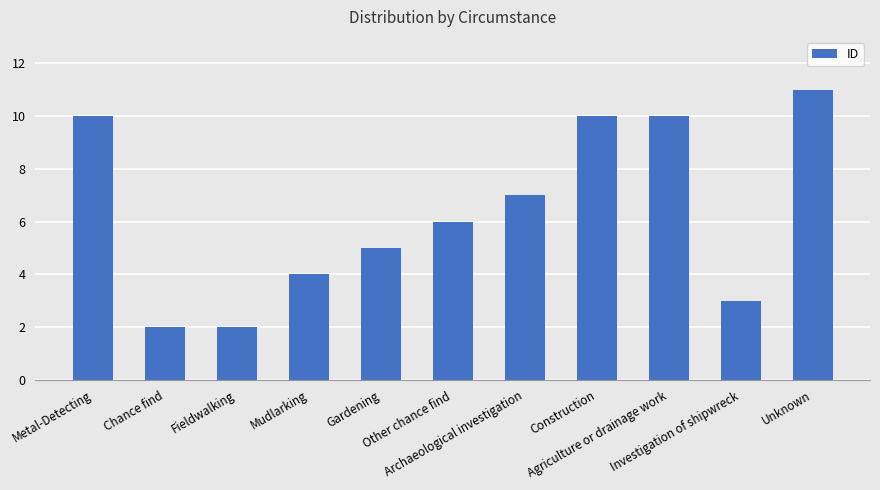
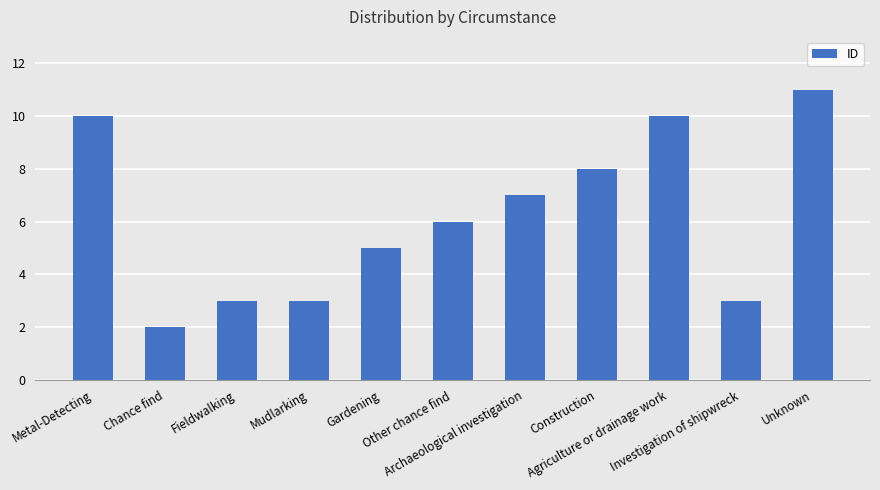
Fieldwalking: 2 -> 3
Mudlarking: 4 -> 3
Construction: 10 -> 8
